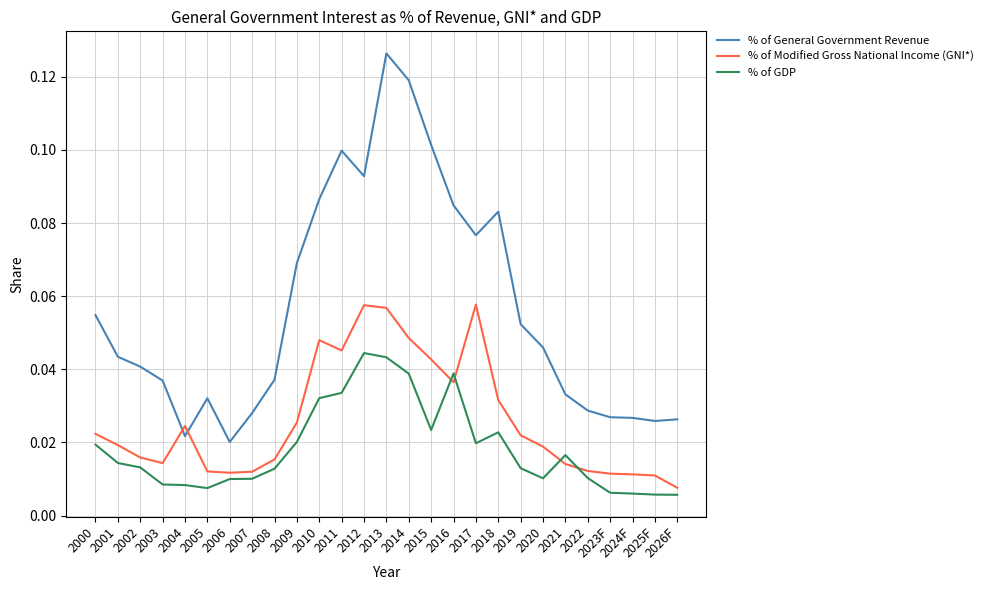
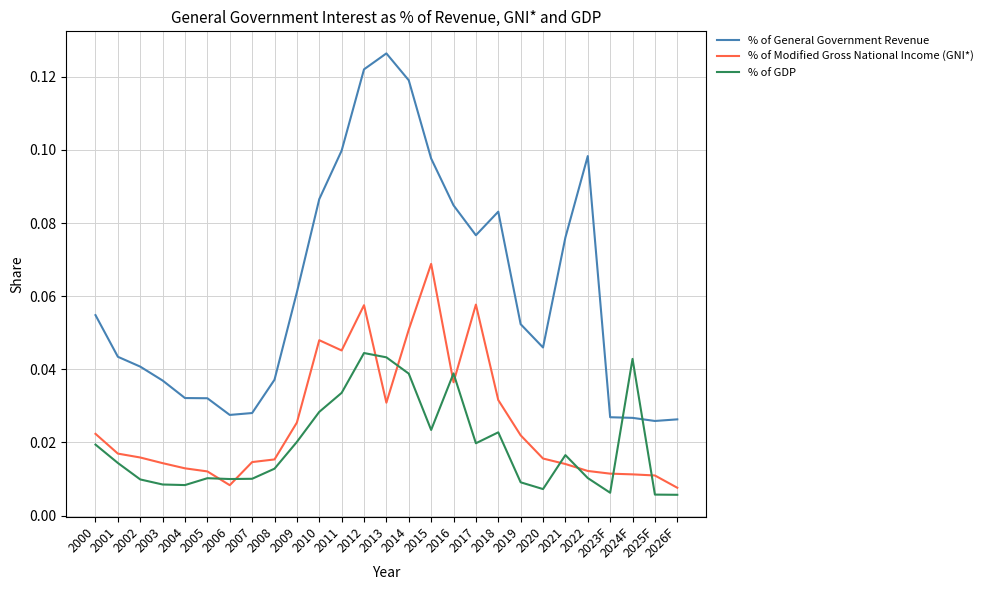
% of Modified Gross National Income (GNI*), 2001: 0.019 -> 0.017
% of GDP, 2002: 0.013 -> 0.010
% of General Government Revenue, 2004: 0.022 -> 0.032
% of Modified Gross National Income (GNI*), 2004: 0.025 -> 0.013
% of GDP, 2005: 0.008 -> 0.010
% of General Government Revenue, 2006: 0.020 -> 0.028
% of Modified Gross National Income (GNI*), 2006: 0.012 -> 0.008
% of Modified Gross National Income (GNI*), 2007: 0.012 -> 0.015
% of General Government Revenue, 2009: 0.069 -> 0.061
% of GDP, 2010: 0.032 -> 0.028
% of General Government Revenue, 2012: 0.093 -> 0.122
% of Modified Gross National Income (GNI*), 2013: 0.057 -> 0.031
% of Modified Gross National Income (GNI*), 2014: 0.049 -> 0.051
% of General Government Revenue, 2015: 0.101 -> 0.098
% of Modified Gross National Income (GNI*), 2015: 0.043 -> 0.069
% of GDP, 2019: 0.013 -> 0.009
% of Modified Gross National Income (GNI*), 2020: 0.019 -> 0.016
% of GDP, 2020: 0.010 -> 0.007
% of General Government Revenue, 2021: 0.033 -> 0.076
% of General Government Revenue, 2022: 0.029 -> 0.098
% of GDP, 2024F: 0.006 -> 0.043
